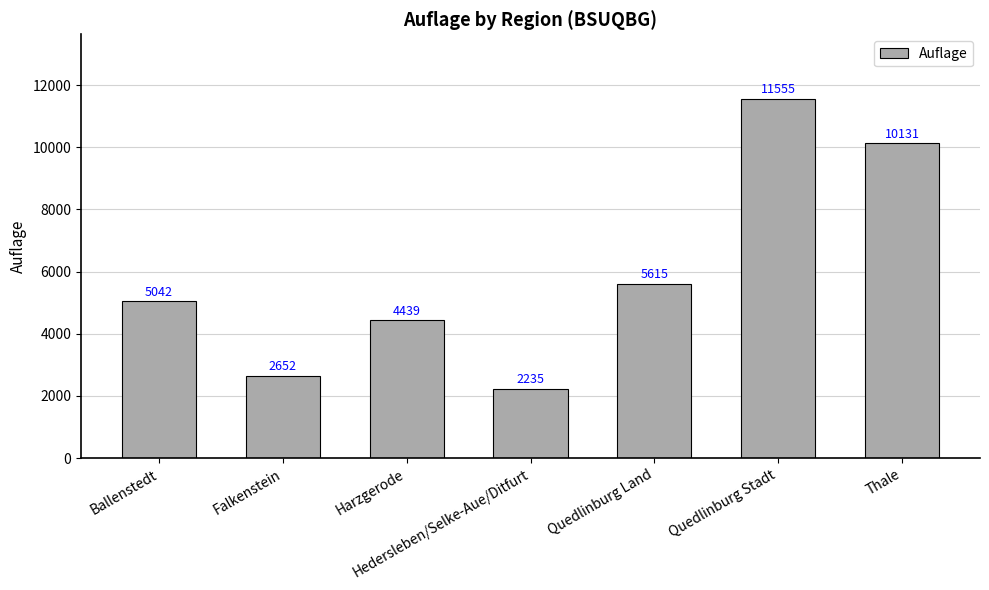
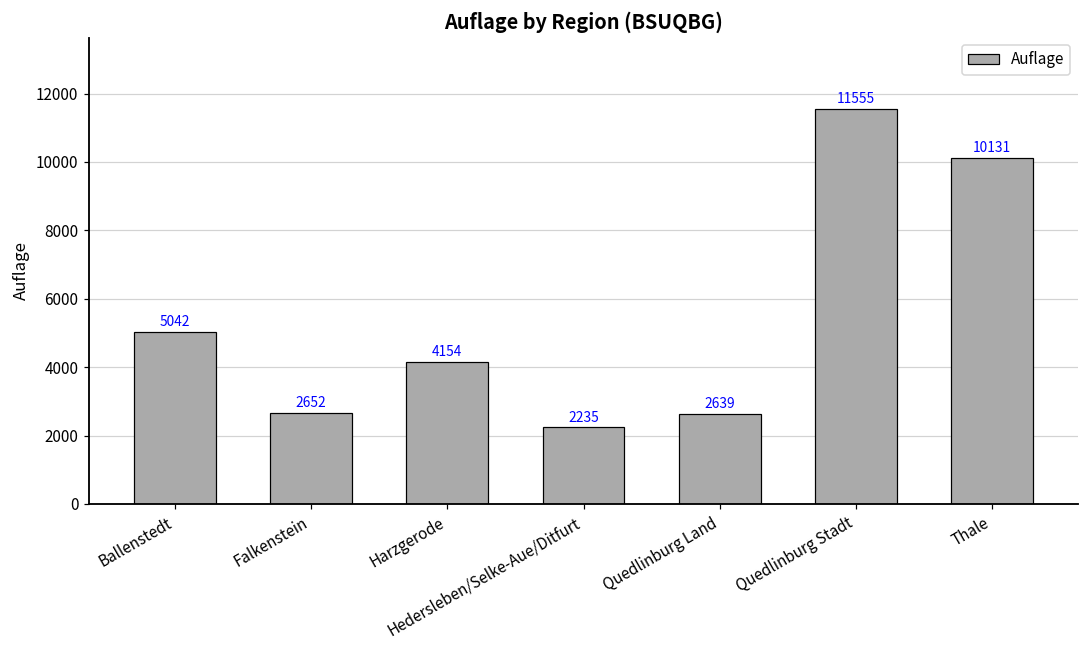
Harzgerode: 4439 -> 4154
Quedlinburg Land: 5615 -> 2639
